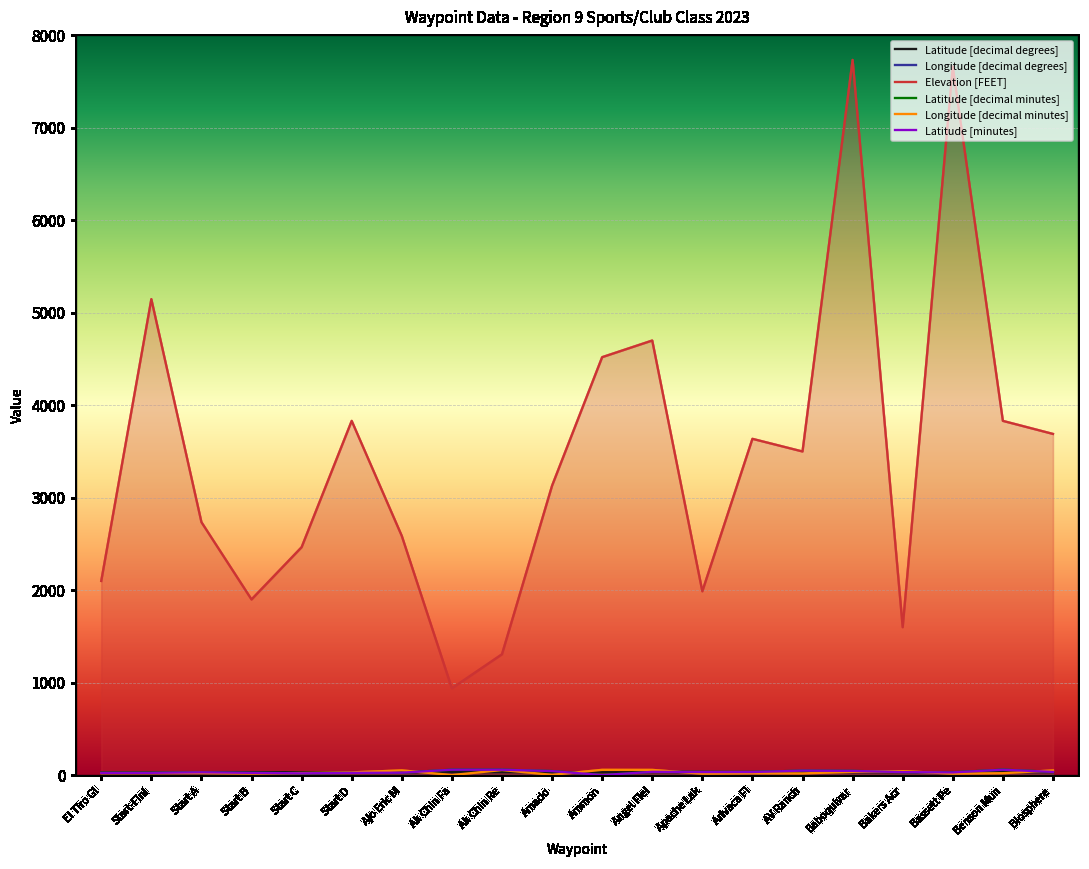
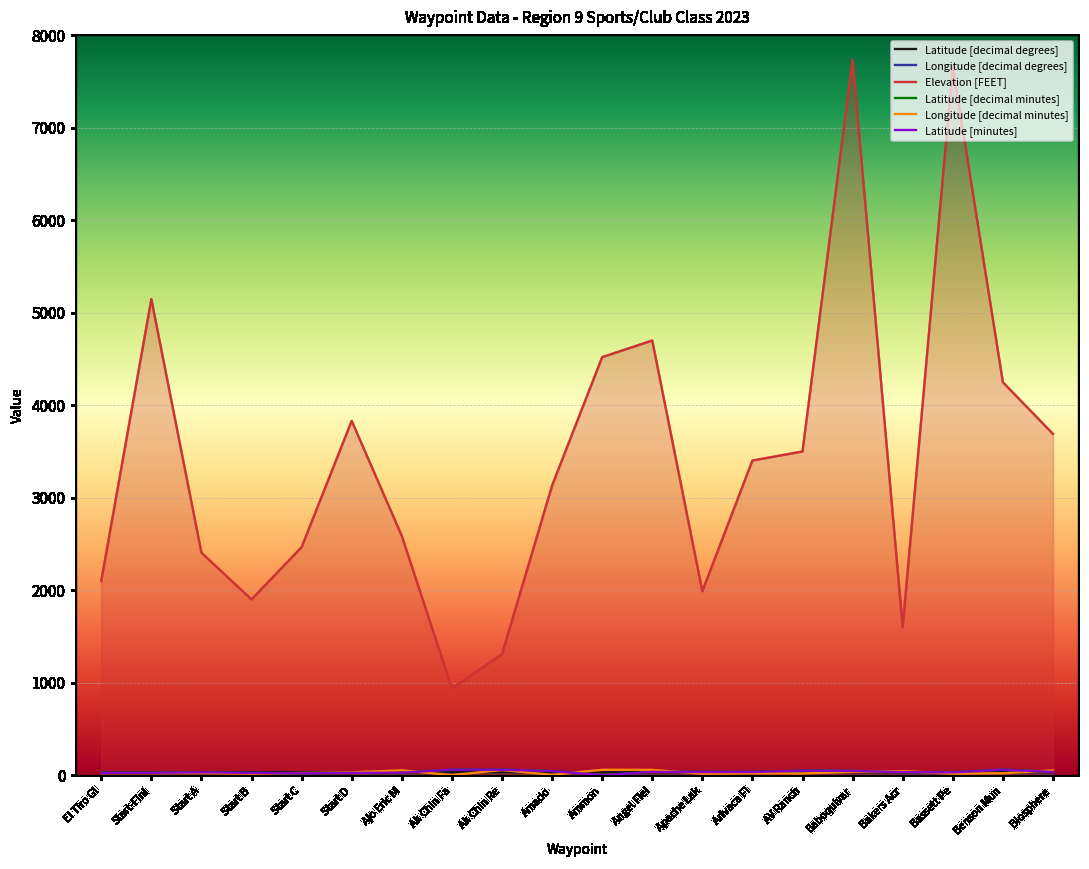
Elevation [FEET], Start A: 2700 -> 2400
Elevation [FEET], Arivaca Fi: 3600 -> 3400
Elevation [FEET], Benson Mun: 3800 -> 4200
